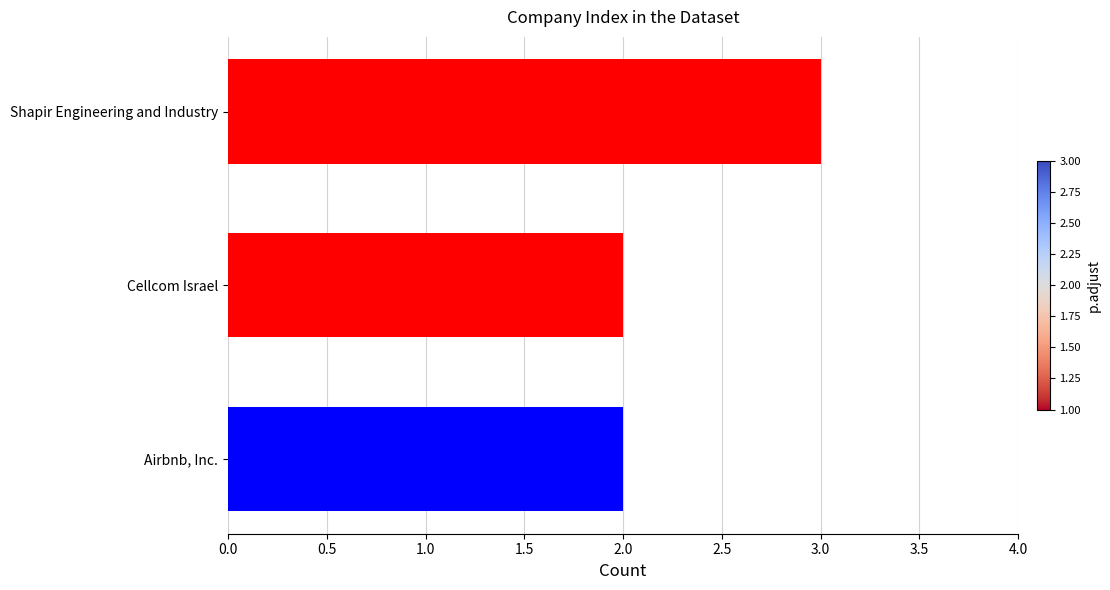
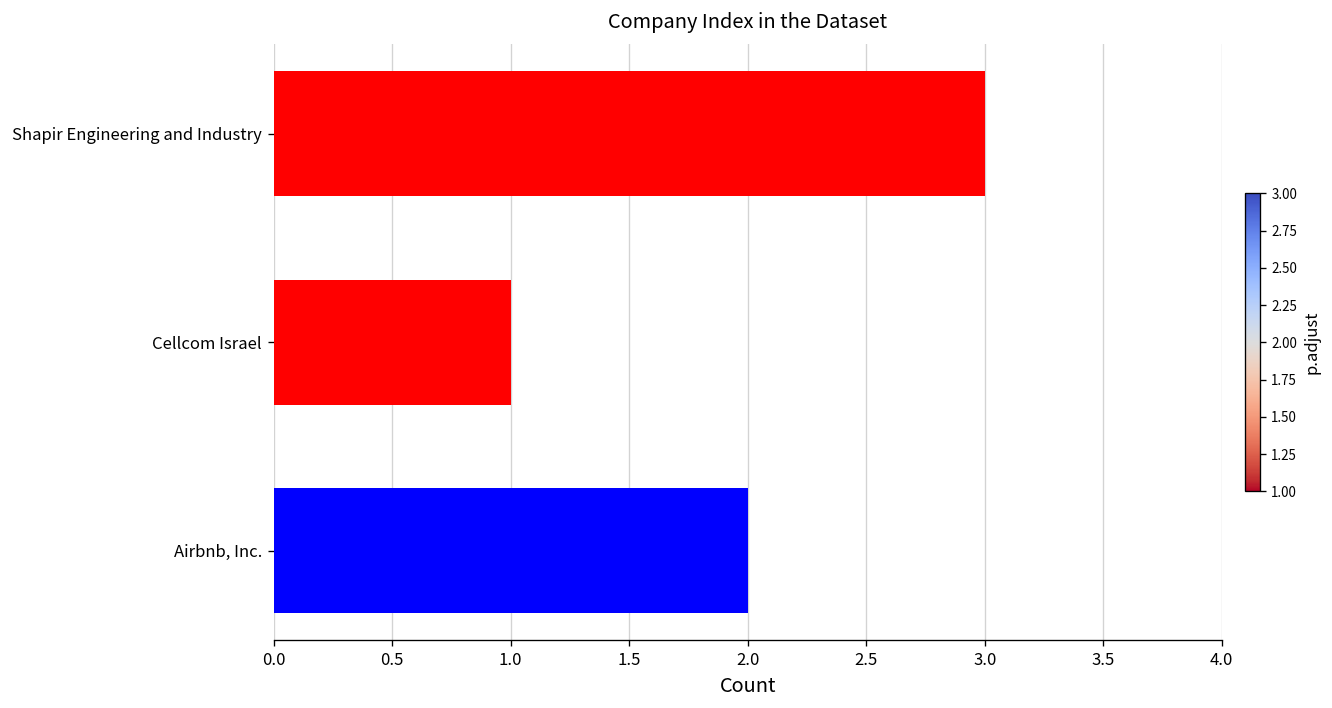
Cellcom Israel: 2 -> 1
